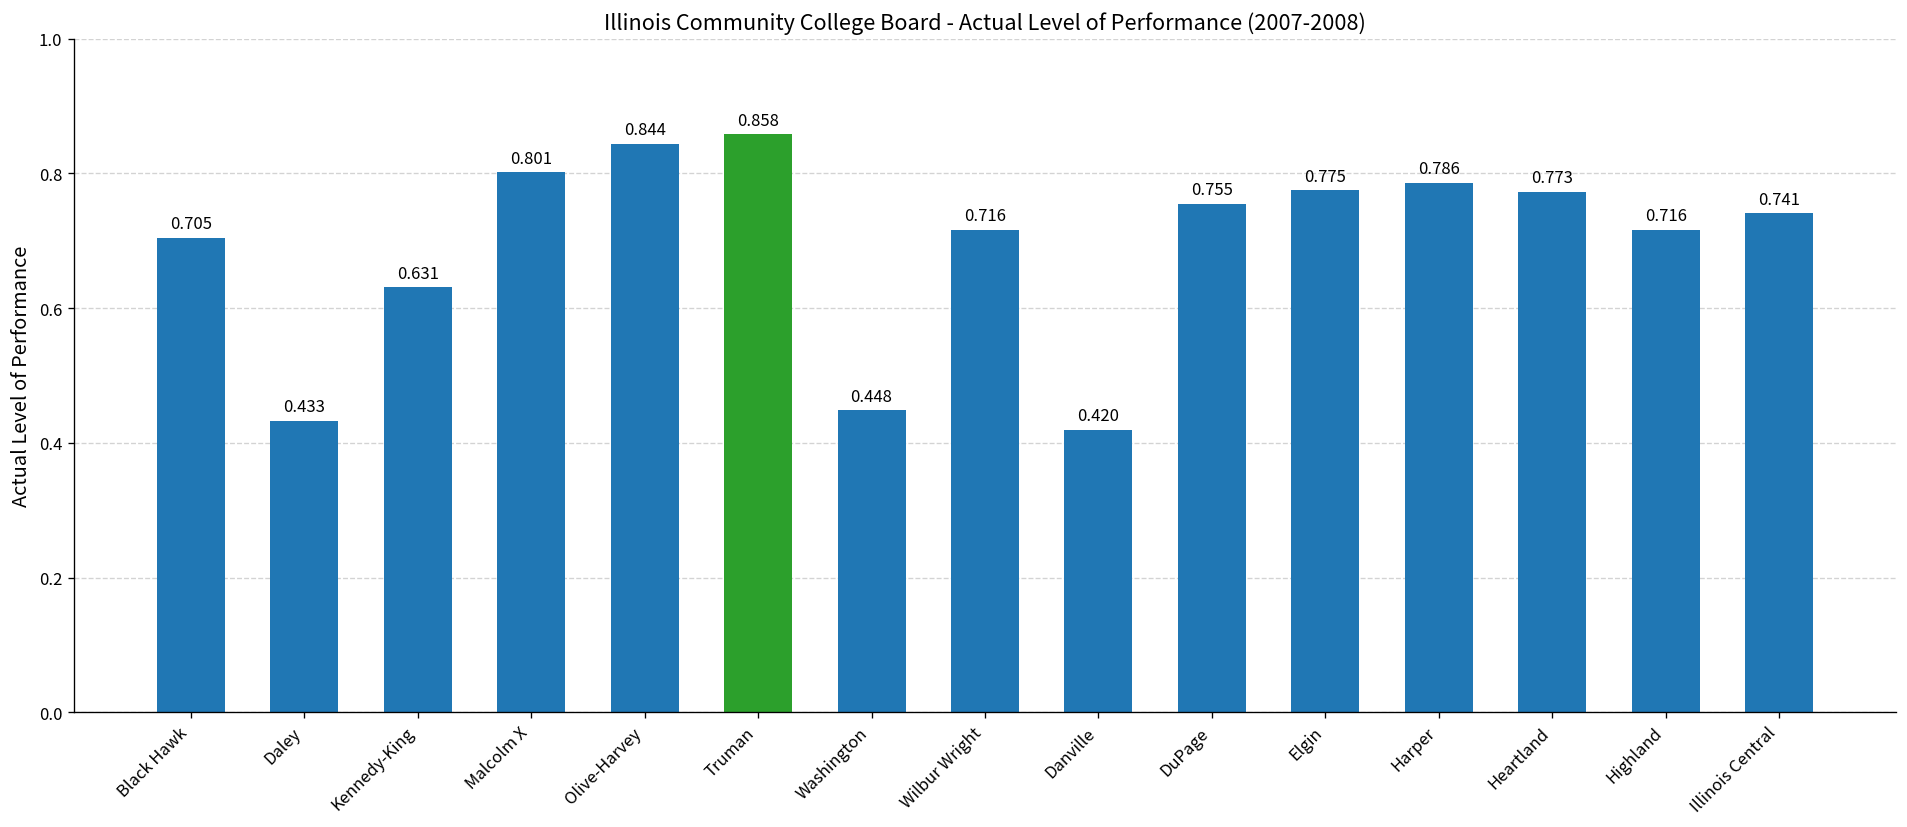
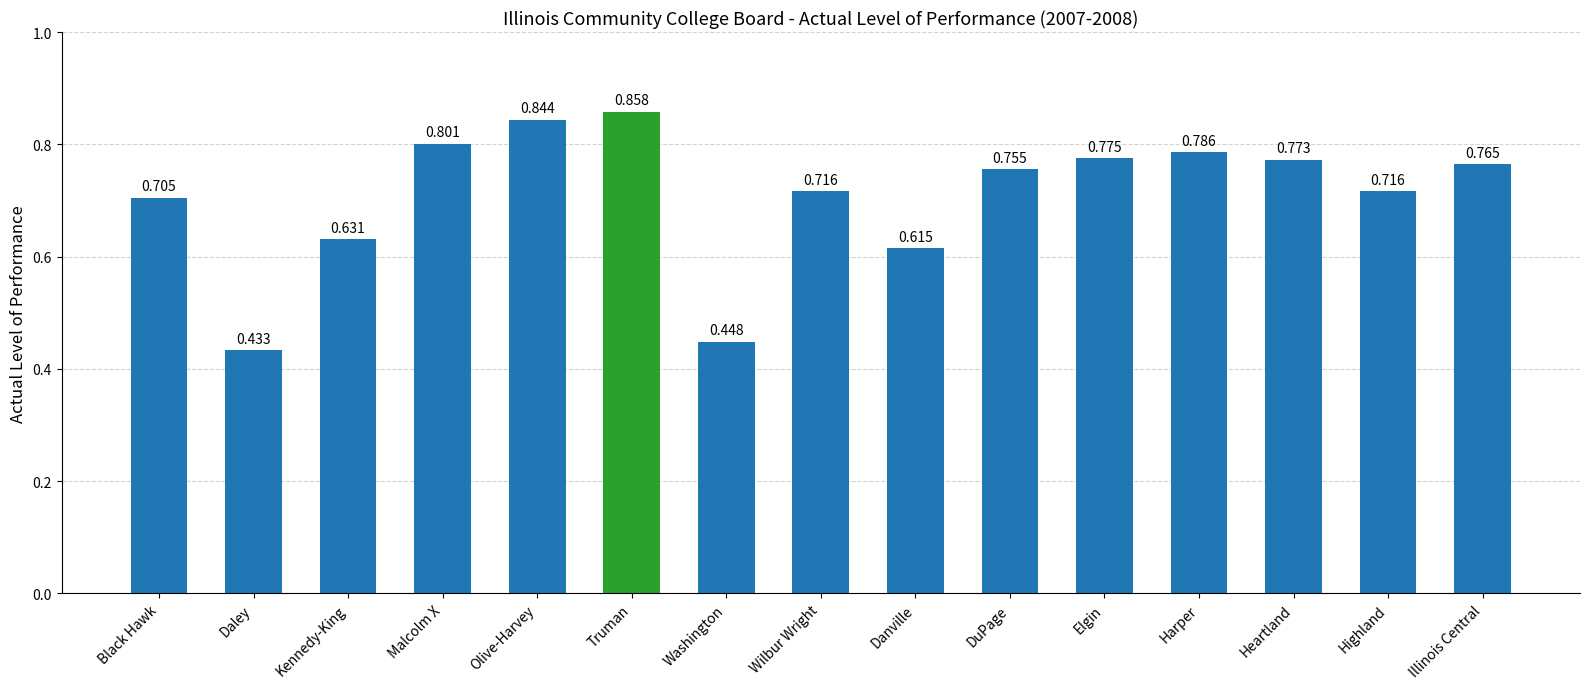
Danville: 0.420 -> 0.615
Illinois Central: 0.741 -> 0.765
